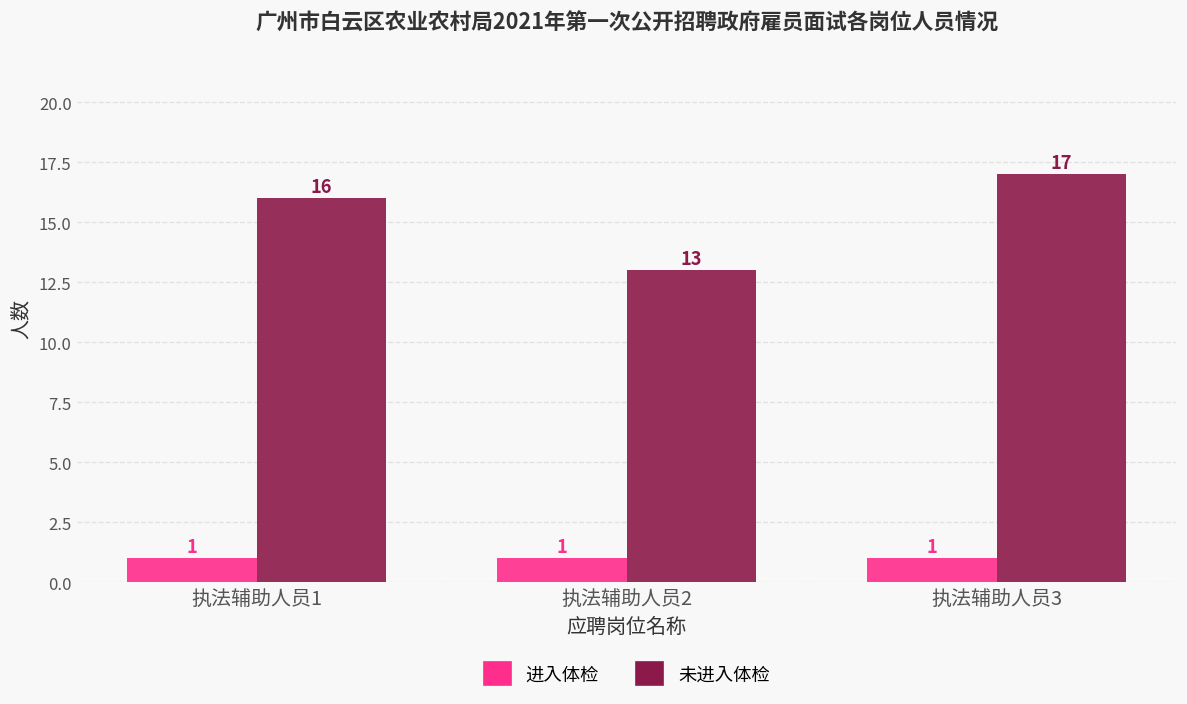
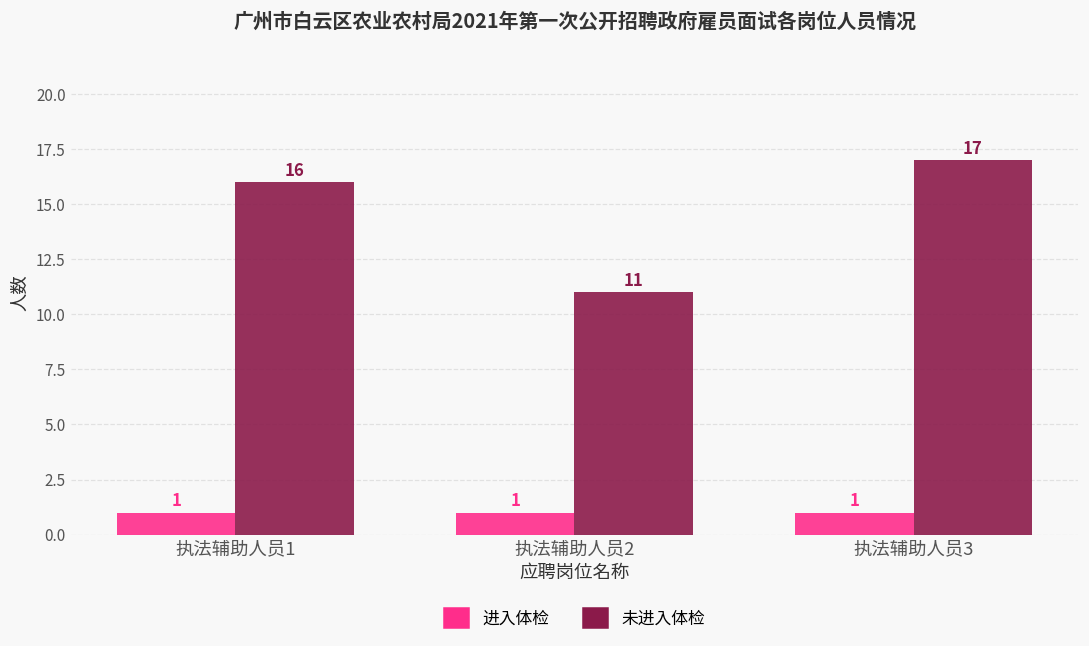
未进入体检, 执法辅助人员2: 13 -> 11
